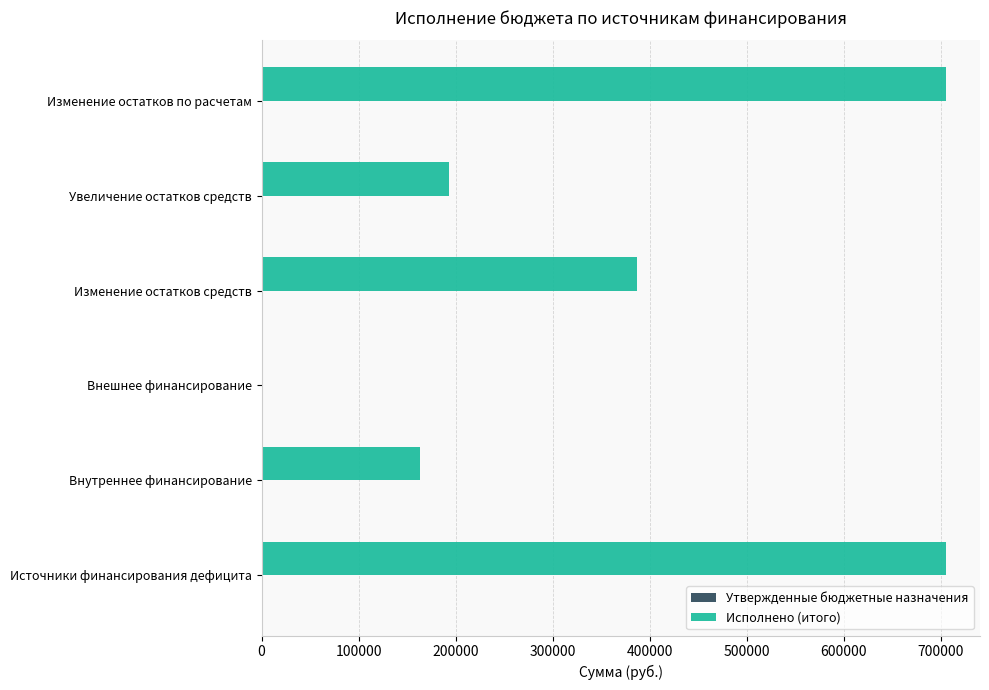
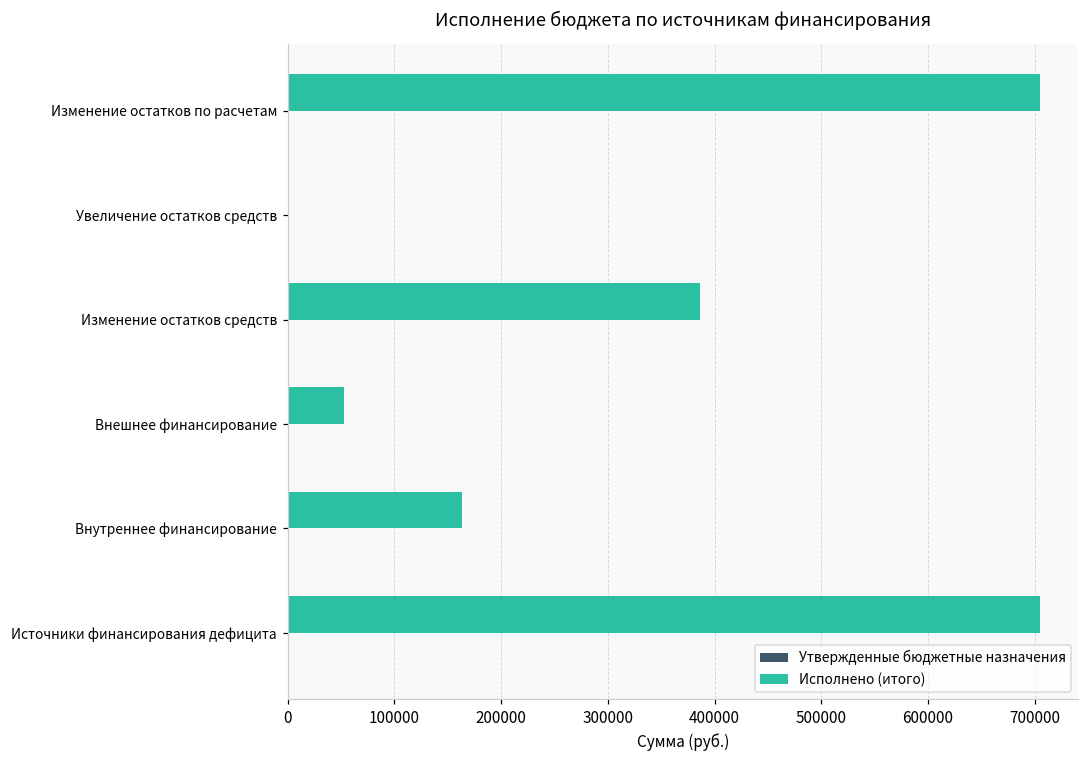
Исполнено (итого), Увеличение остатков средств: 190000 -> 0
Исполнено (итого), Внешнее финансирование: 0 -> 50000
